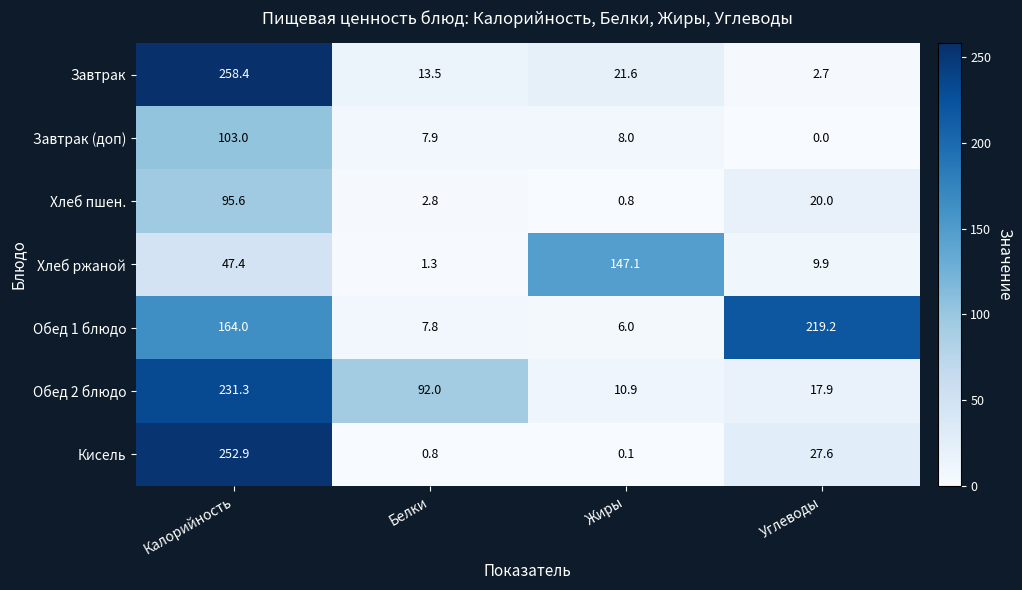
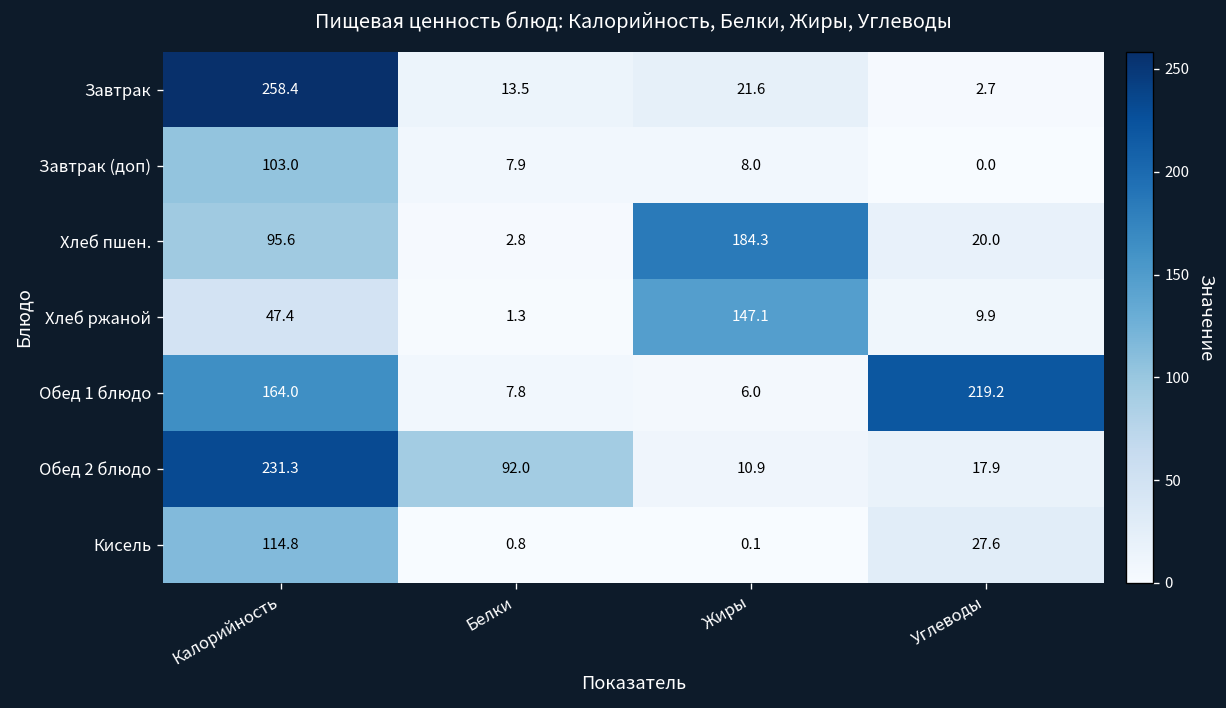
Хлеб пшен., Жиры: 0.8 -> 184.3
Кисель, Калорийность: 252.9 -> 114.8
